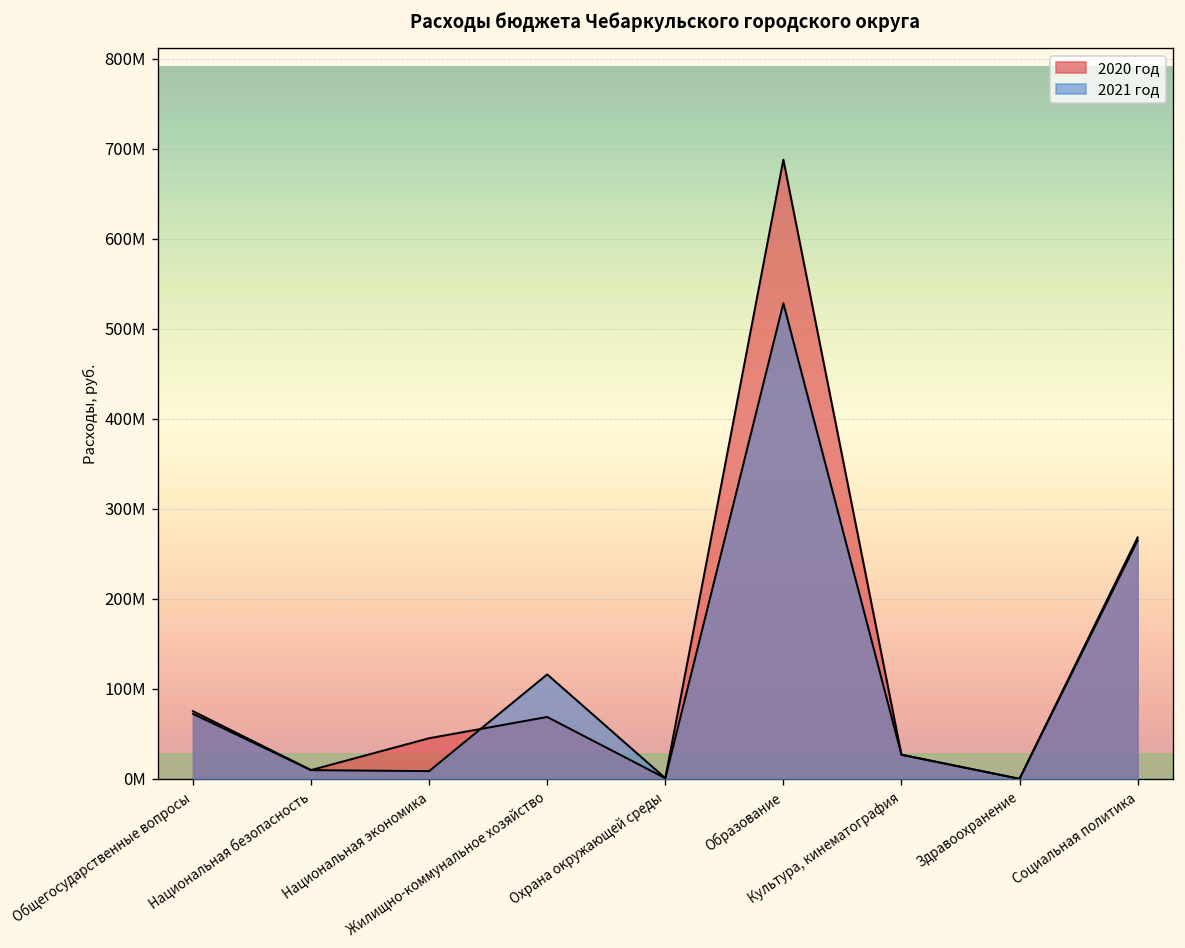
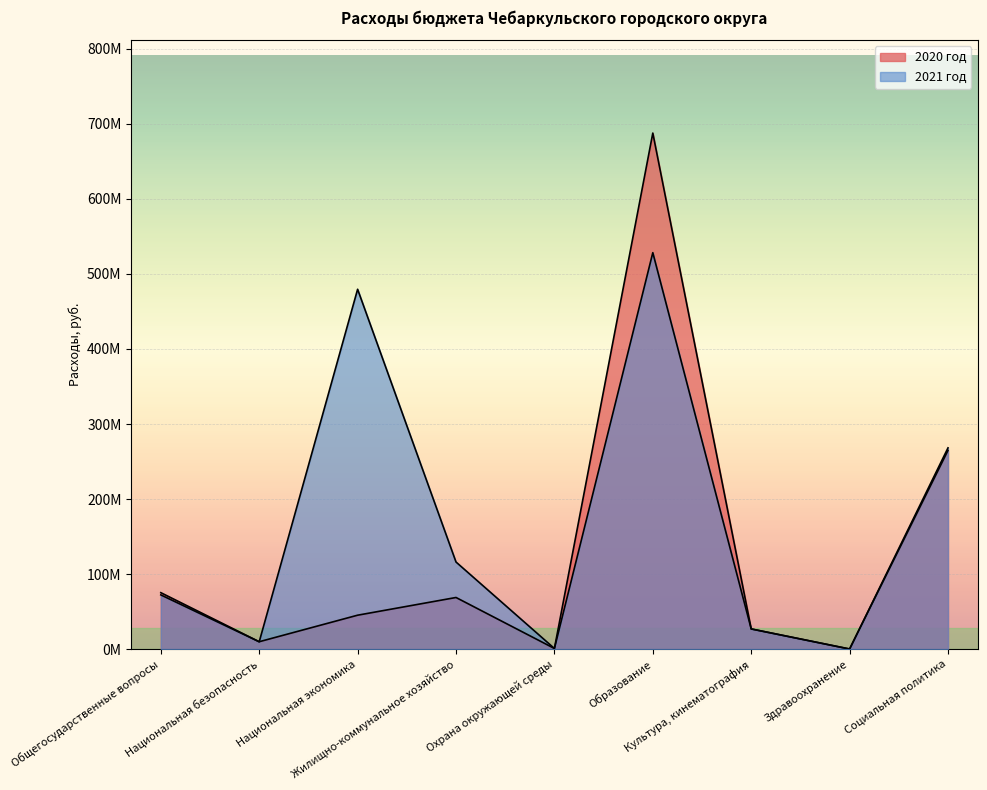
2021 год, Национальная экономика: 10000000 -> 480000000
